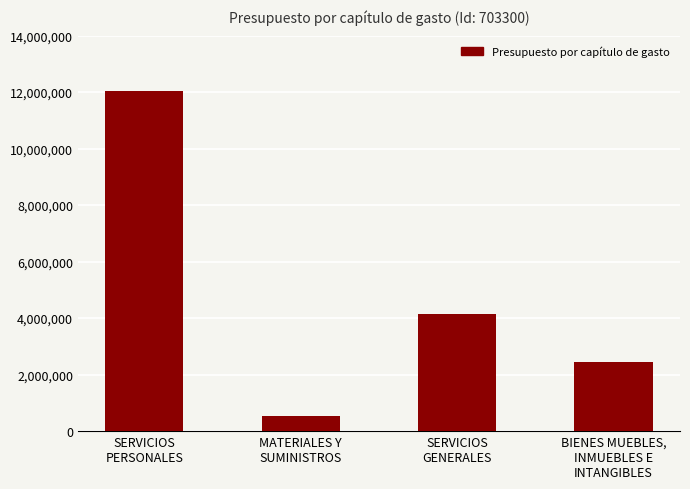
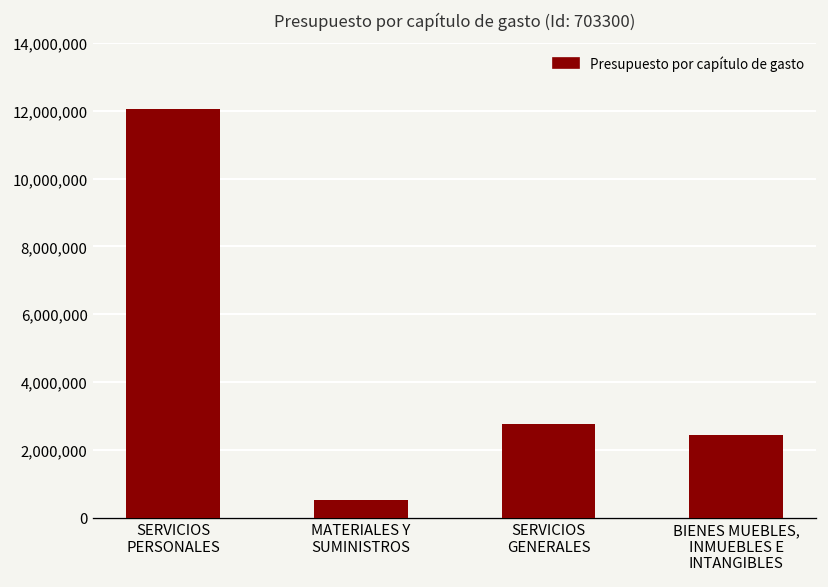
SERVICIOS GENERALES: 4,200,000 -> 2,800,000
